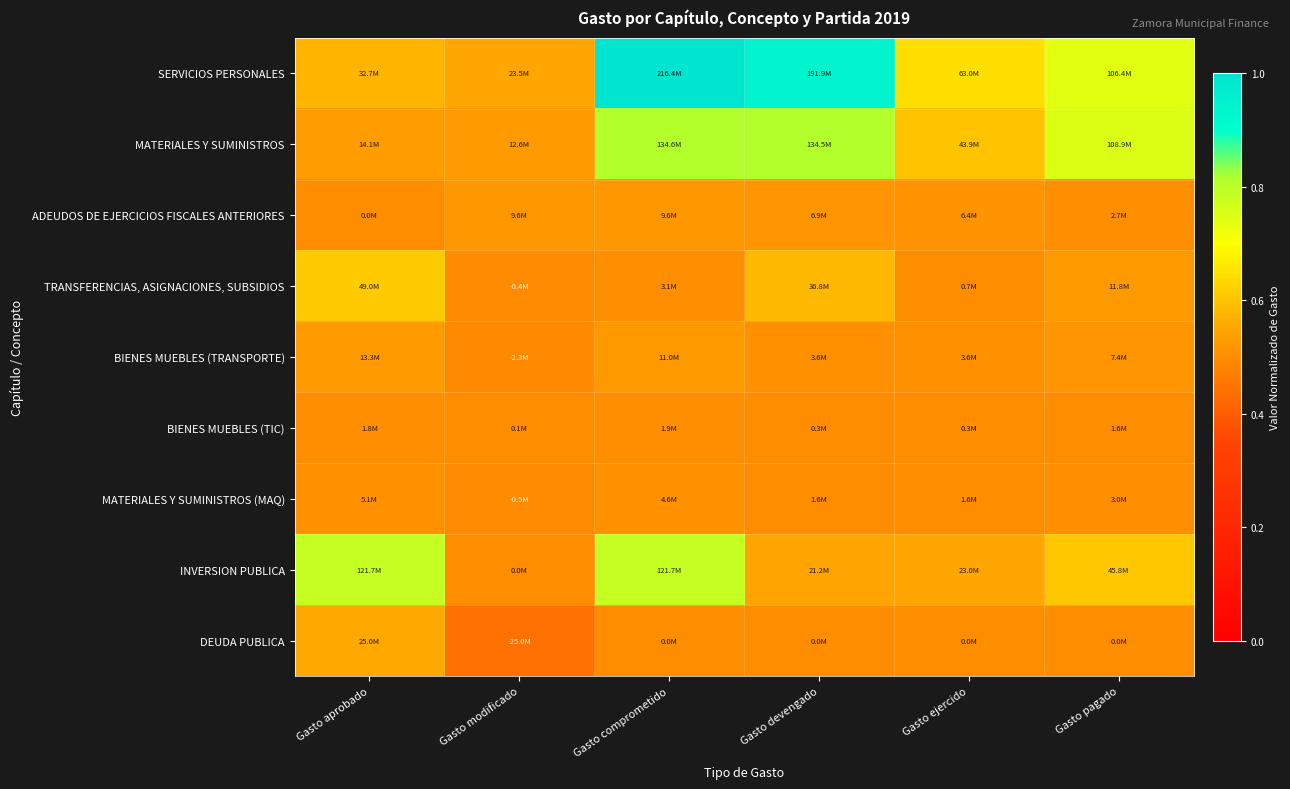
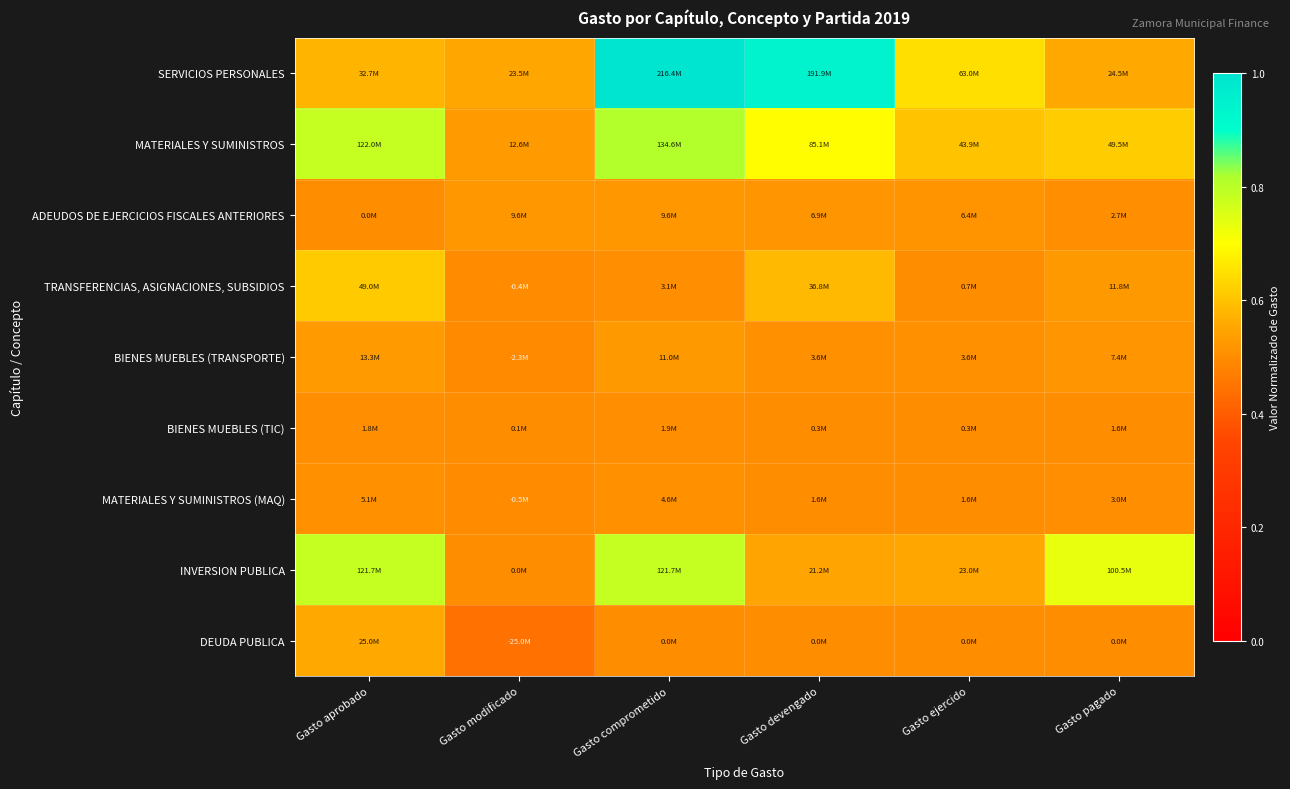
SERVICIOS PERSONALES, Gasto pagado: 106.4M -> 24.5M
MATERIALES Y SUMINISTROS, Gasto aprobado: 14.1M -> 122.0M
MATERIALES Y SUMINISTROS, Gasto devengado: 134.5M -> 85.1M
MATERIALES Y SUMINISTROS, Gasto pagado: 108.9M -> 49.5M
INVERSION PUBLICA, Gasto pagado: 45.8M -> 100.5M
